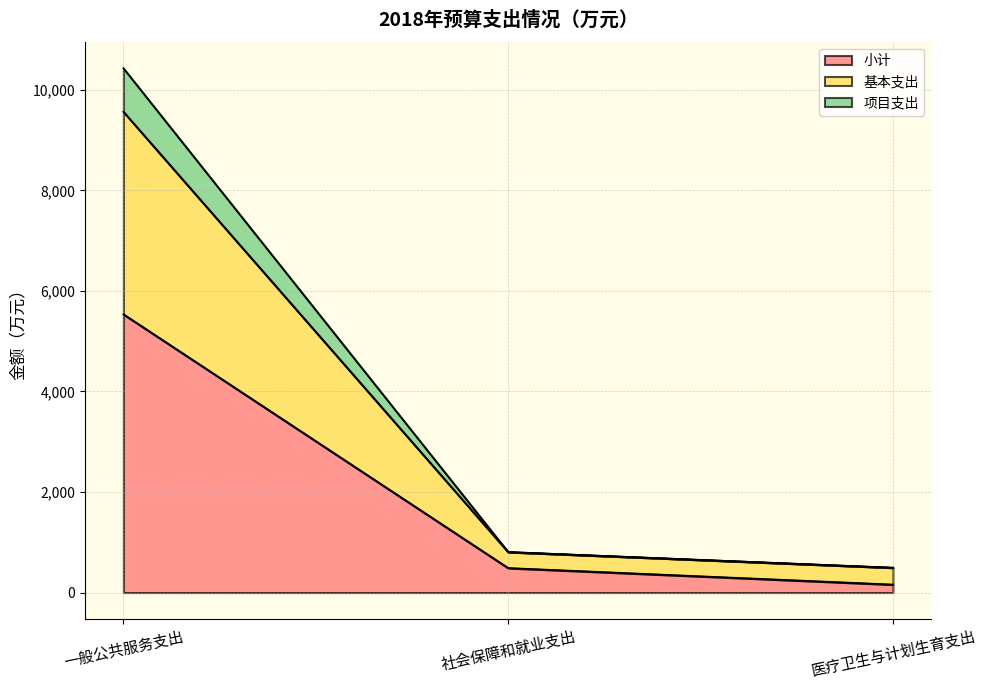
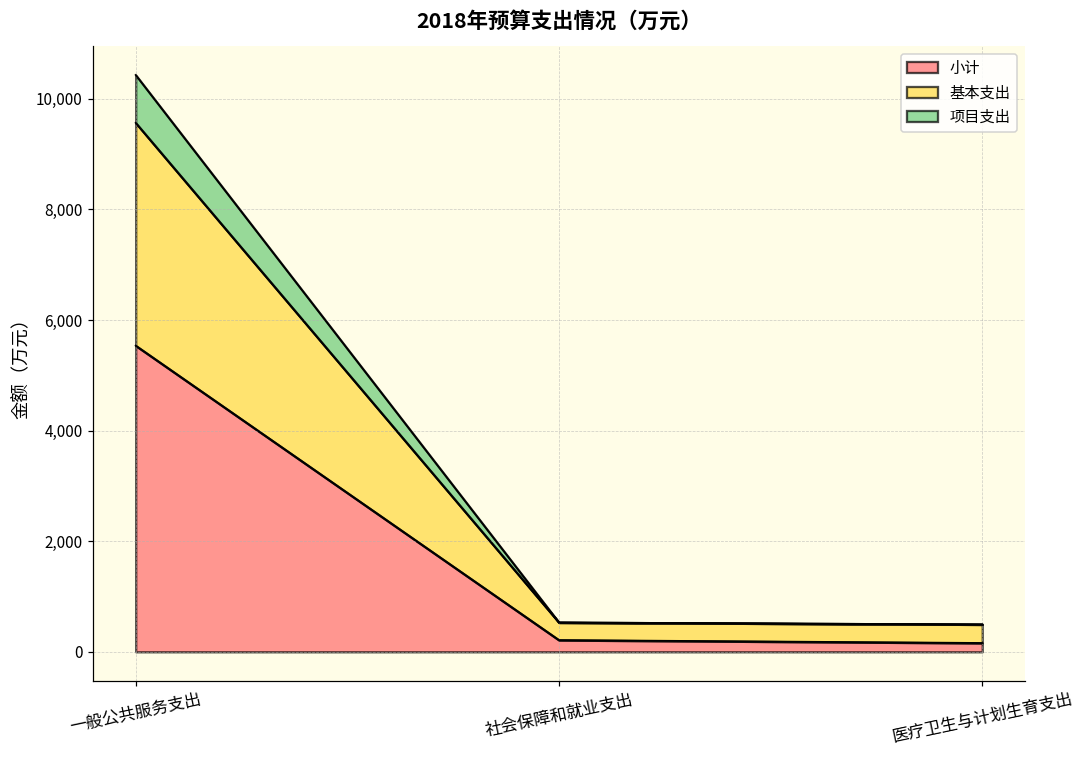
小计, 社会保障和就业支出: 500 -> 200
